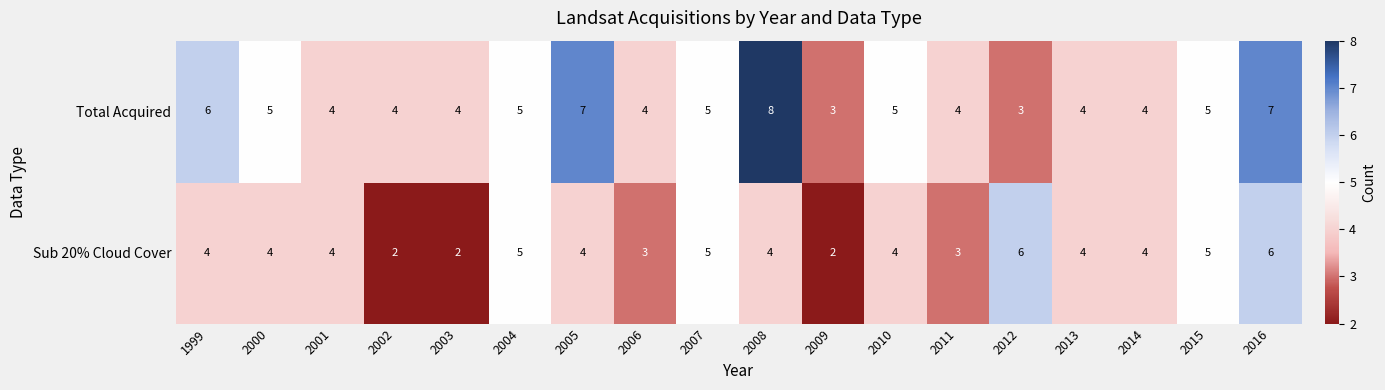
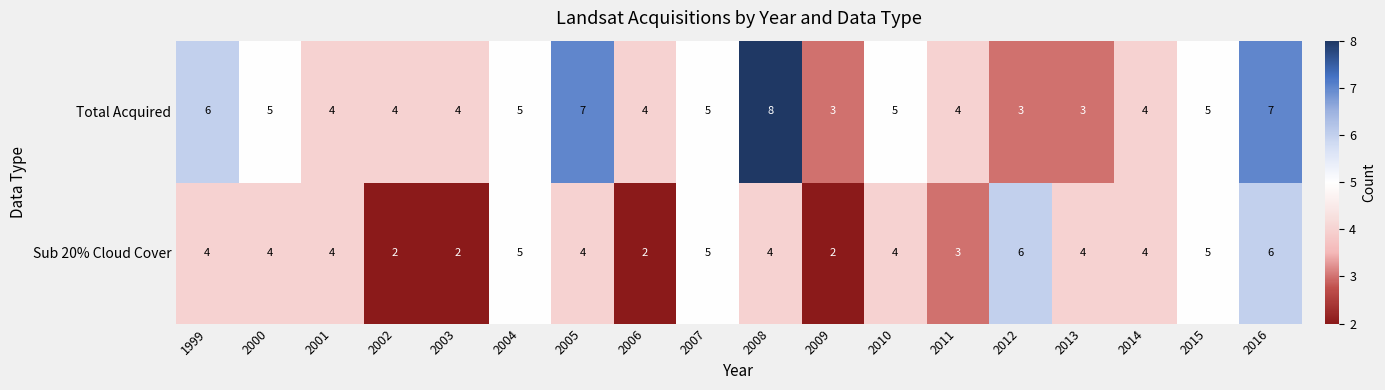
Total Acquired, 2013: 4 -> 3
Sub 20% Cloud Cover, 2006: 3 -> 2
